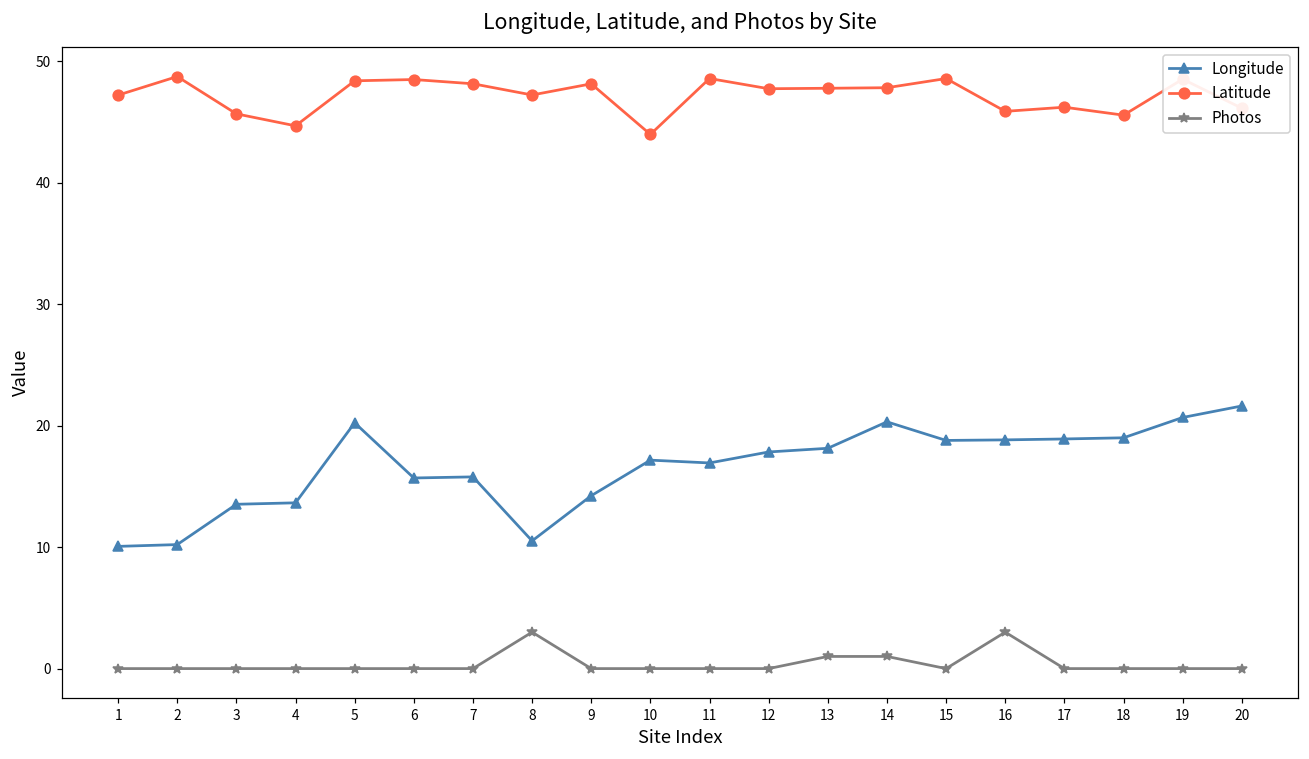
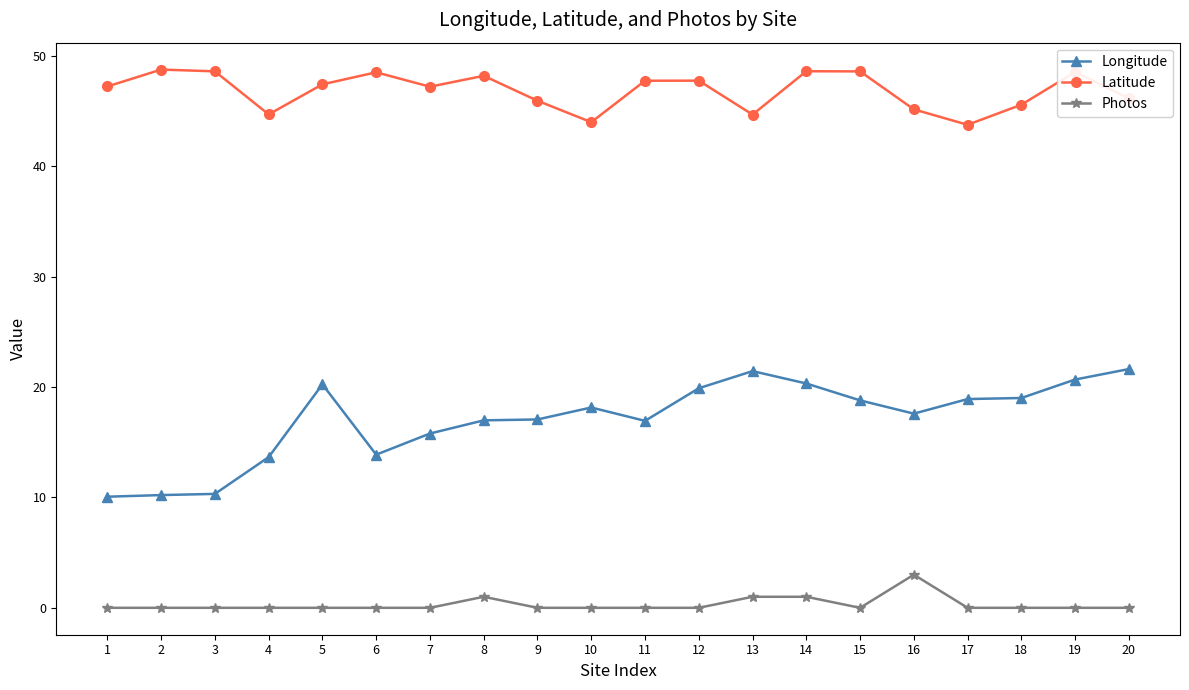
Longitude, 3: 13.5 -> 10.3
Latitude, 3: 45.7 -> 48.6
Latitude, 5: 48.4 -> 47.4
Longitude, 6: 15.7 -> 13.9
Latitude, 7: 48.1 -> 47.2
Longitude, 8: 10.5 -> 17.0
Latitude, 8: 47.2 -> 48.2
Photos, 8: 3 -> 1
Longitude, 9: 14.2 -> 17.1
Latitude, 9: 48.1 -> 45.9
Longitude, 10: 17.2 -> 18.1
Latitude, 11: 48.6 -> 47.7
Longitude, 12: 17.8 -> 19.9
Longitude, 13: 18.1 -> 21.4
Latitude, 13: 47.8 -> 44.7
Latitude, 14: 47.8 -> 48.6
Longitude, 16: 18.8 -> 17.6
Latitude, 16: 45.9 -> 45.1
Latitude, 17: 46.2 -> 43.7
